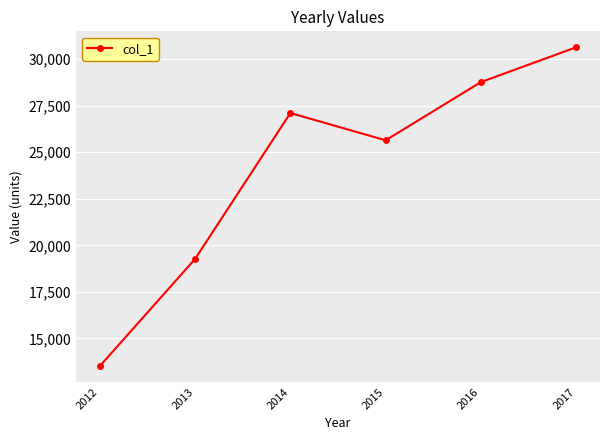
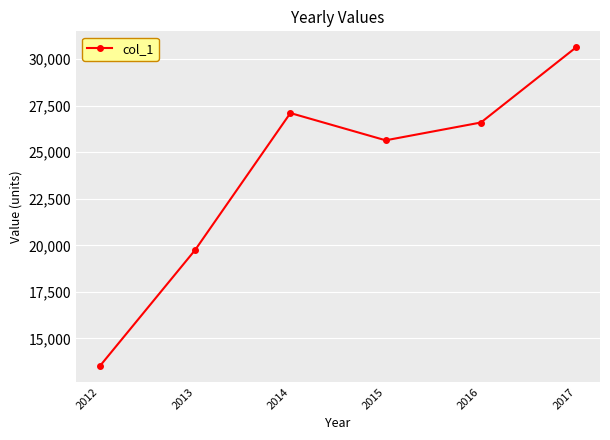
2013: 19,300 -> 19,800
2016: 28,800 -> 26,600
